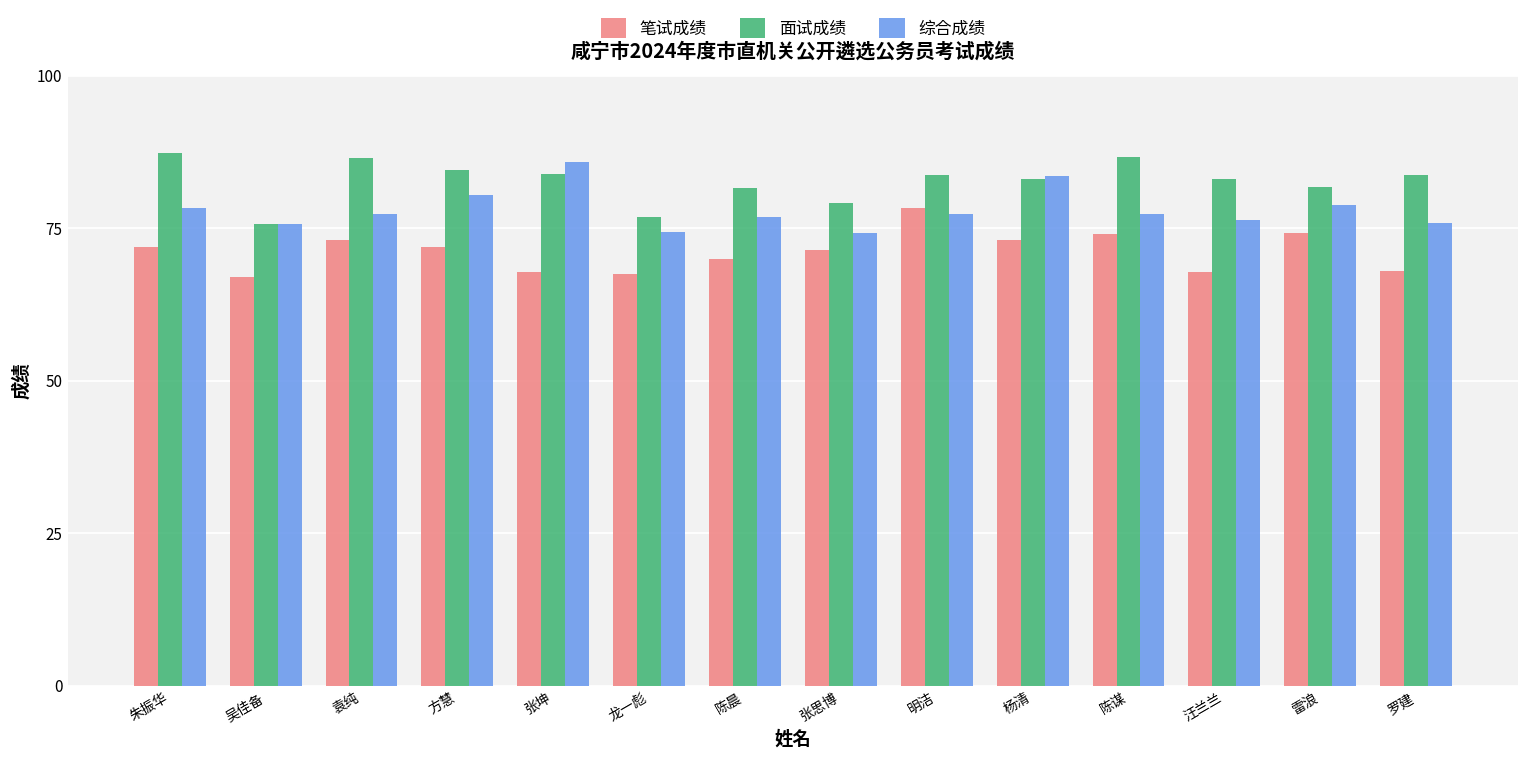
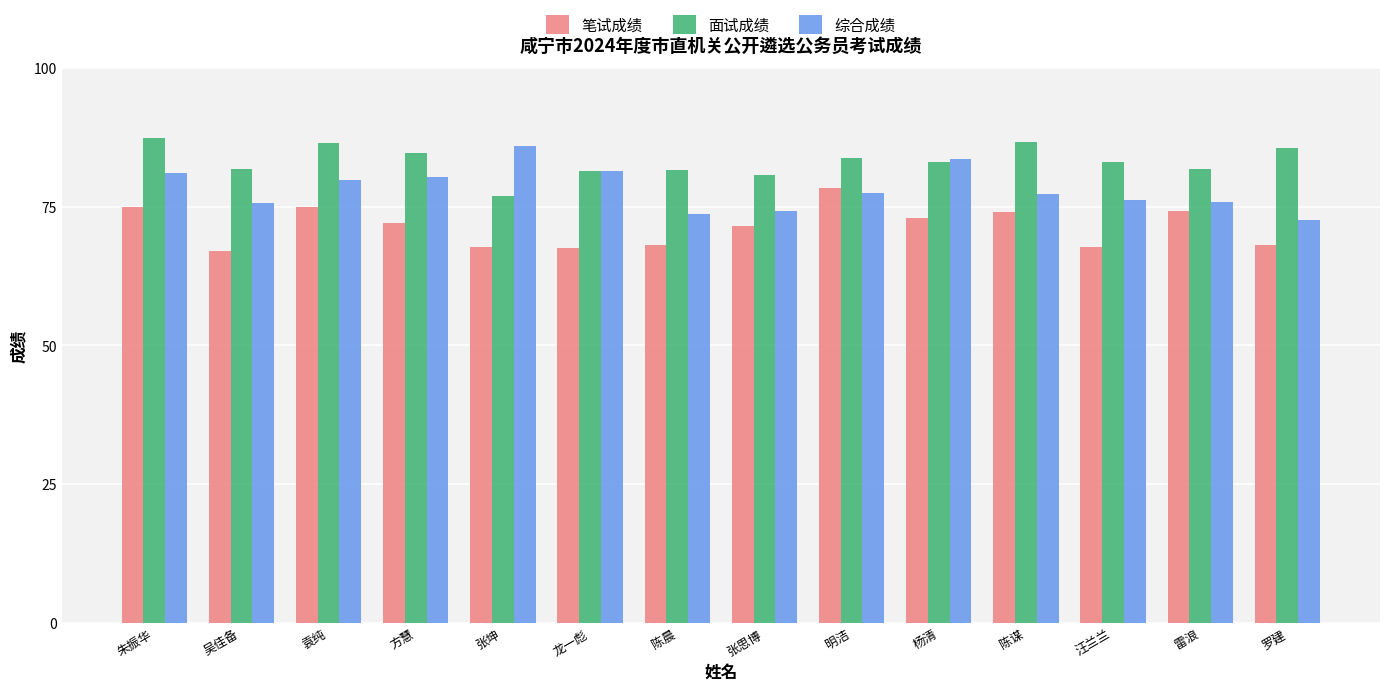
笔试成绩, 朱振华: 72 -> 75
综合成绩, 朱振华: 78 -> 81
面试成绩, 吴佳备: 76 -> 82
笔试成绩, 袁纯: 73 -> 75
综合成绩, 袁纯: 77 -> 80
面试成绩, 张坤: 84 -> 77
面试成绩, 龙一彪: 77 -> 81
综合成绩, 龙一彪: 74 -> 81
笔试成绩, 陈晨: 70 -> 68
综合成绩, 陈晨: 77 -> 74
面试成绩, 张思博: 79 -> 81
综合成绩, 雷浪: 79 -> 76
面试成绩, 罗建: 84 -> 86
综合成绩, 罗建: 76 -> 73
